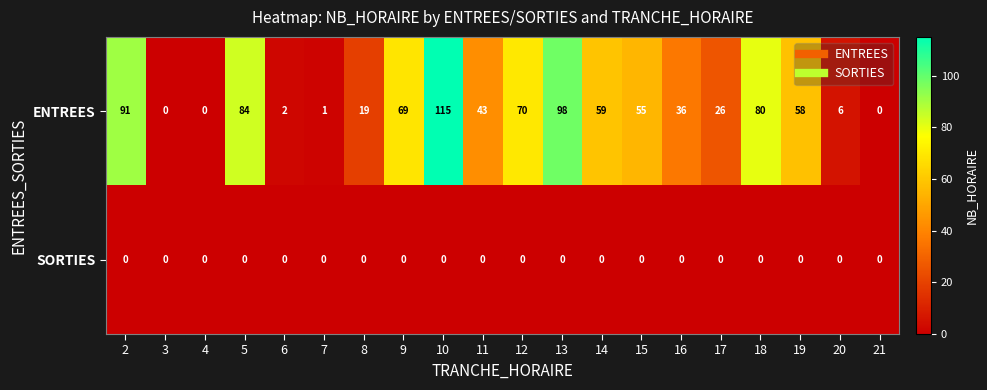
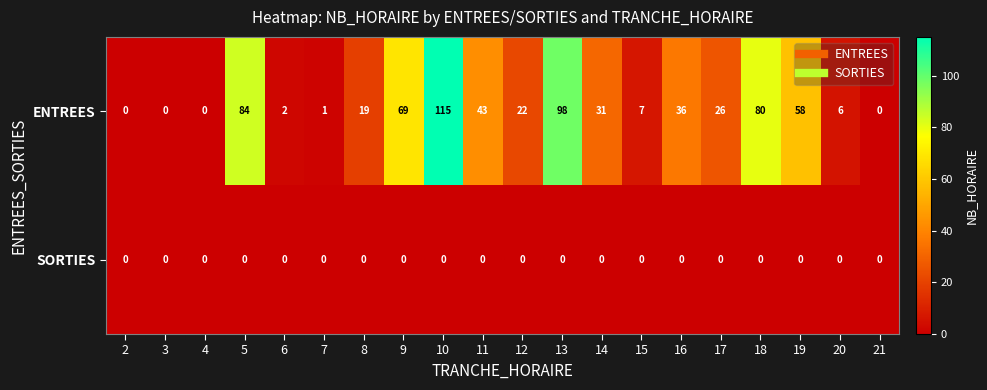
ENTREES, 2: 91 -> 0
ENTREES, 12: 70 -> 22
ENTREES, 14: 59 -> 31
ENTREES, 15: 55 -> 7
